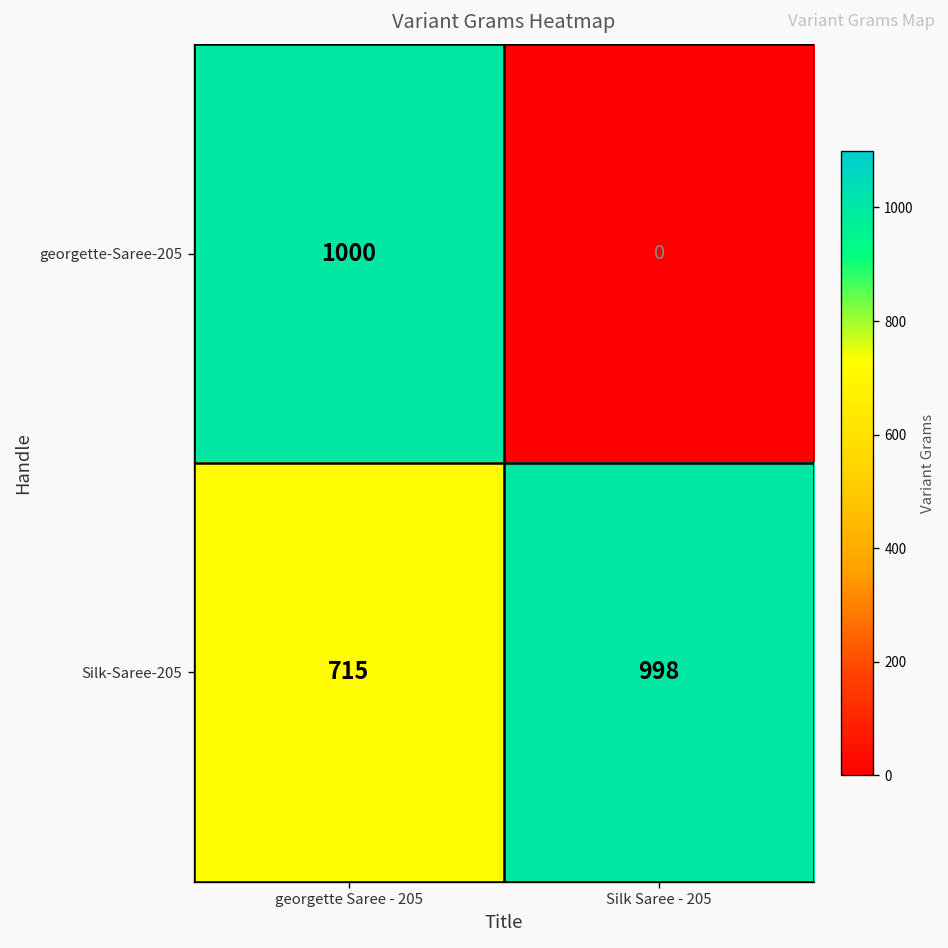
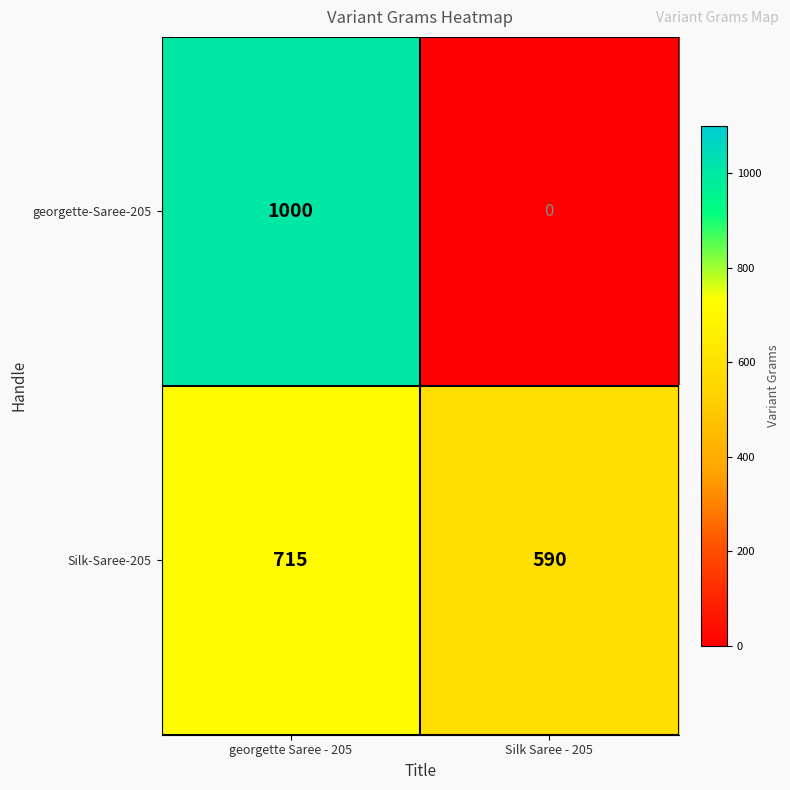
Silk-Saree-205, Silk Saree - 205: 998 -> 590
